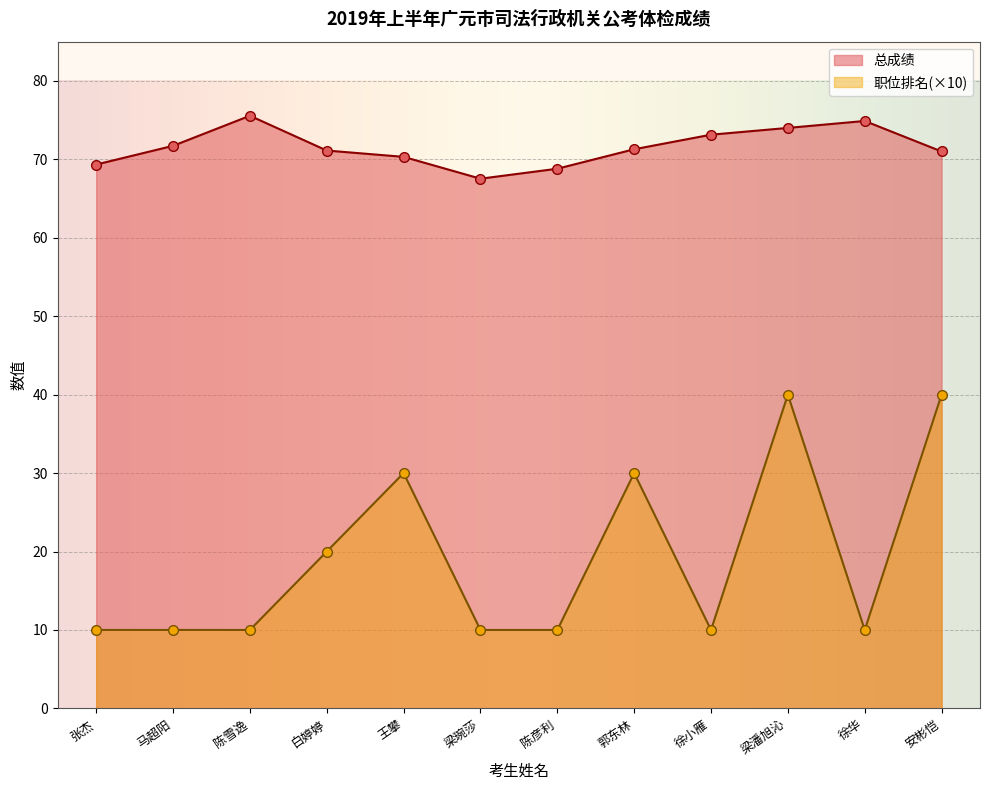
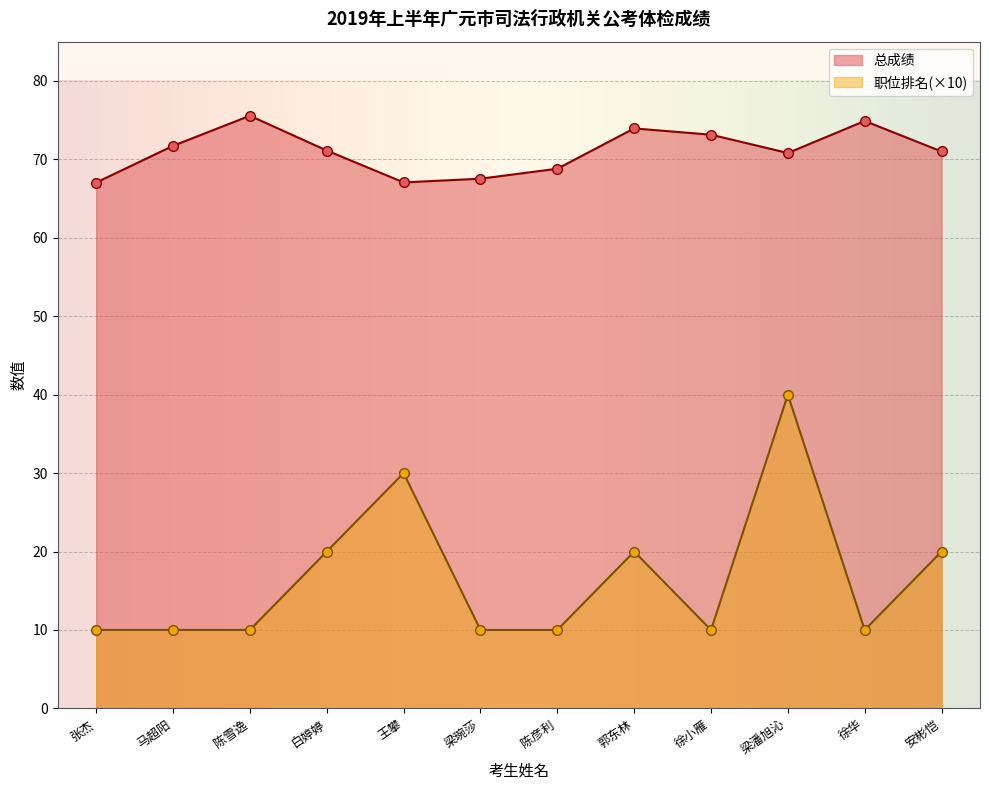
总成绩, 张杰: 69 -> 67
总成绩, 王攀: 70 -> 67
总成绩, 郭东林: 71 -> 74
职位排名(×10), 郭东林: 30 -> 20
总成绩, 梁潘旭沁: 74 -> 71
职位排名(×10), 安彬恺: 40 -> 20
